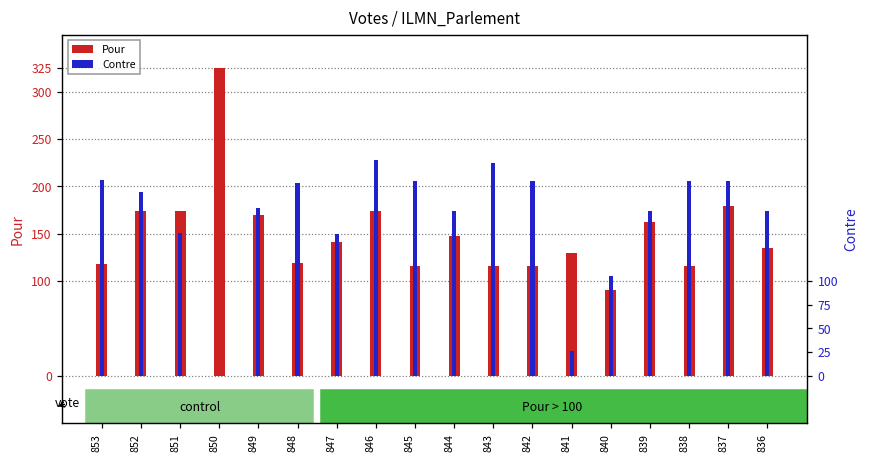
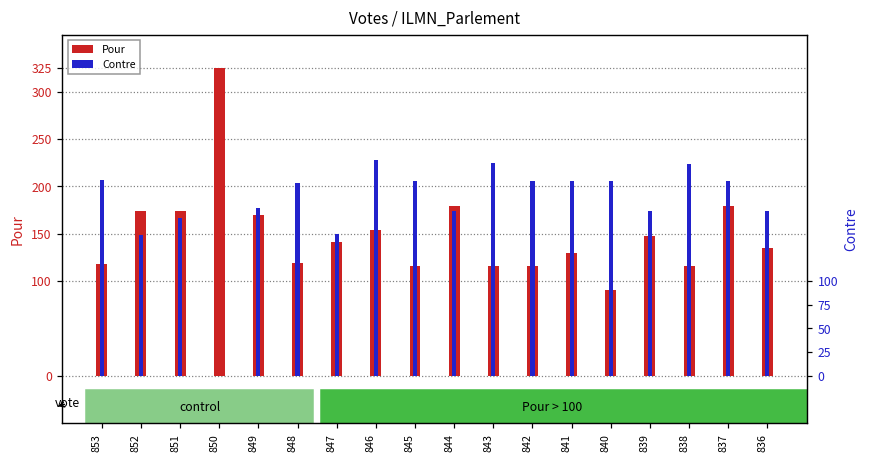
Contre, 852: 190 -> 150
Contre, 851: 150 -> 170
Pour, 846: 170 -> 150
Pour, 844: 150 -> 180
Contre, 841: 30 -> 210
Contre, 840: 110 -> 210
Pour, 839: 160 -> 150
Contre, 838: 210 -> 220
